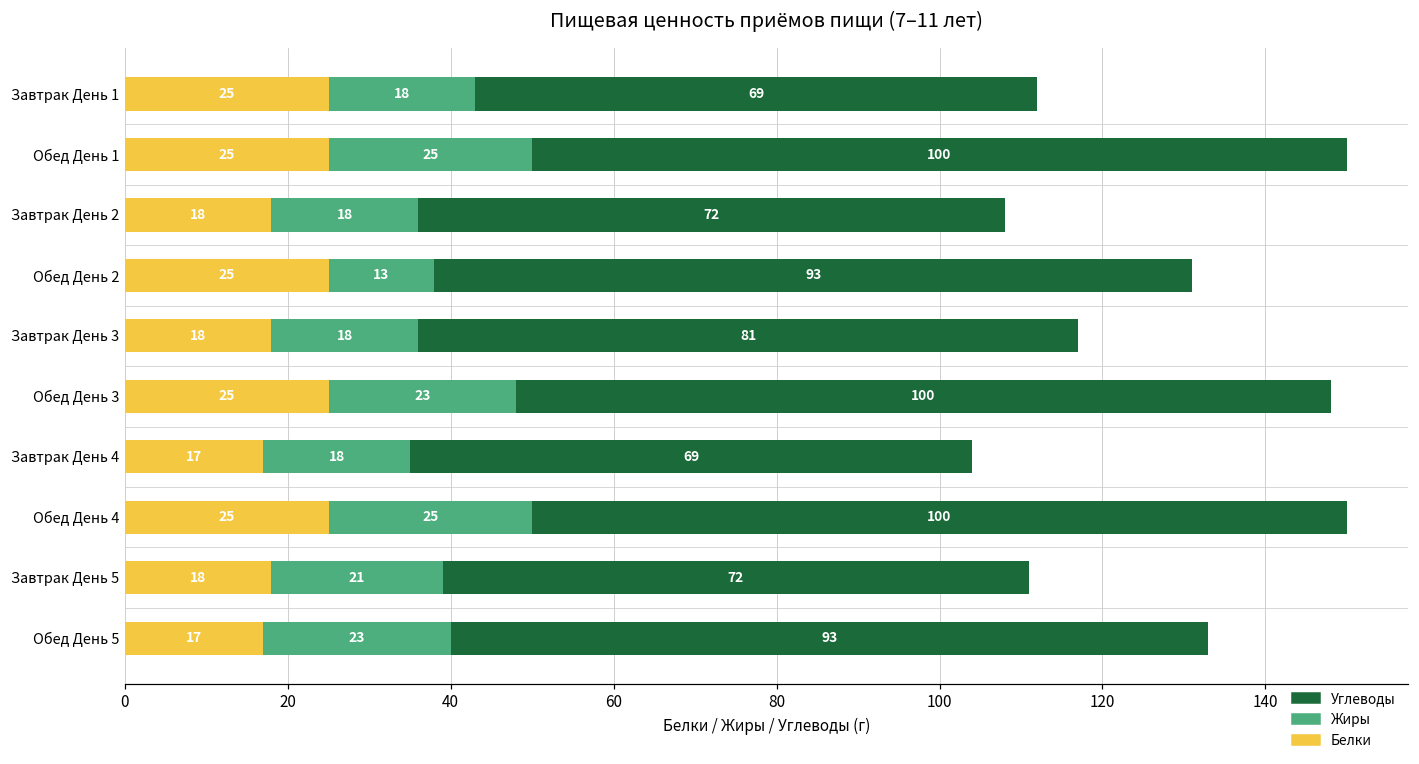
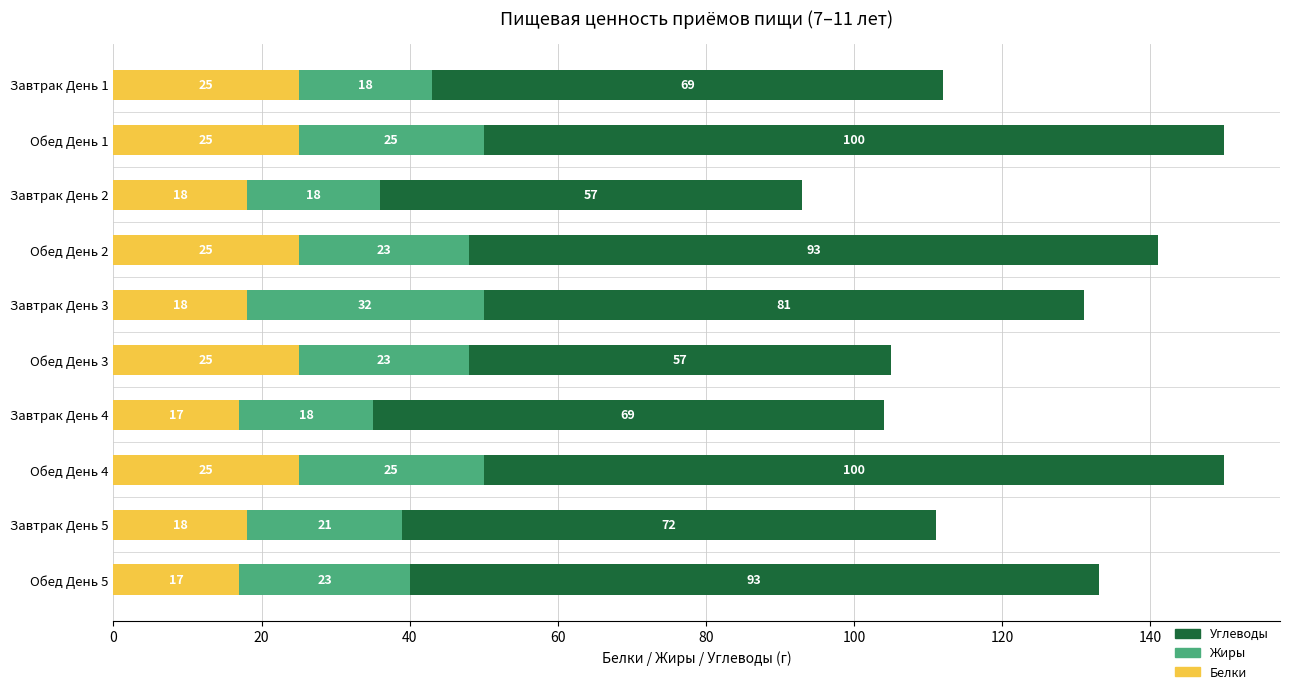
Углеводы, Завтрак День 2: 72 -> 57
Жиры, Обед День 2: 13 -> 23
Жиры, Завтрак День 3: 18 -> 32
Углеводы, Обед День 3: 100 -> 57
